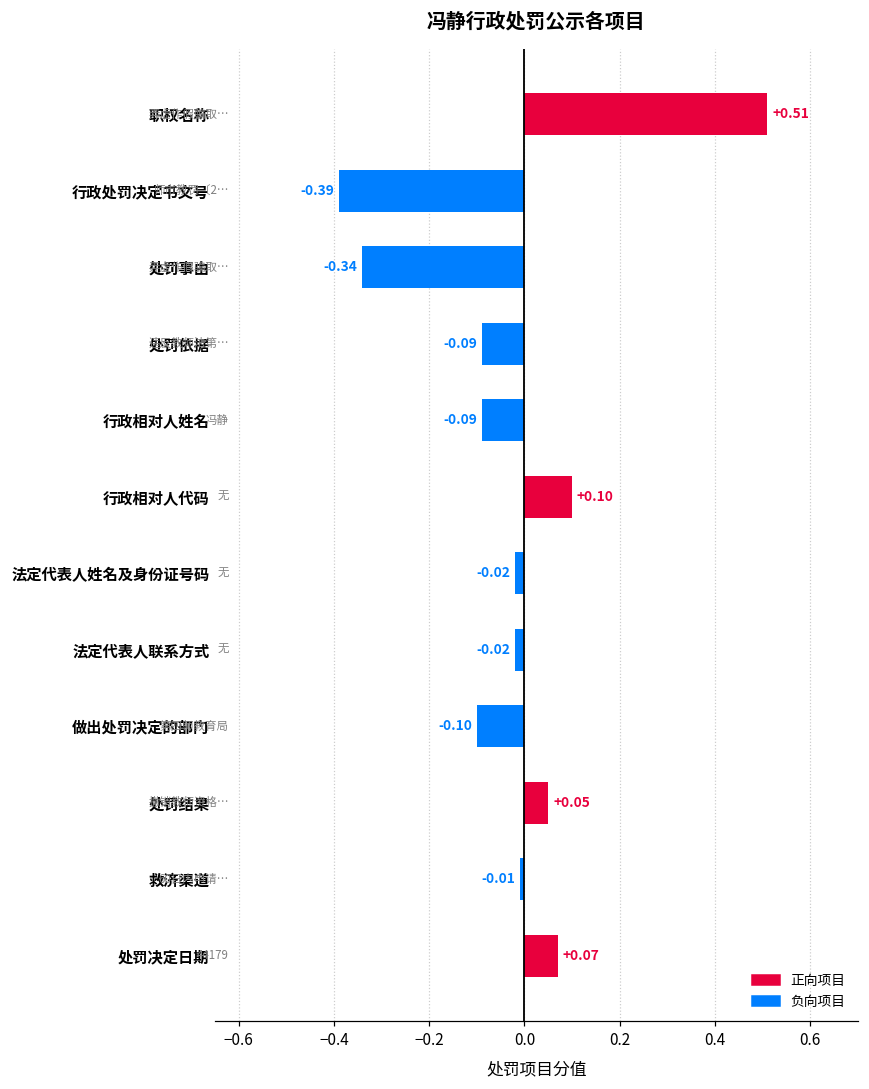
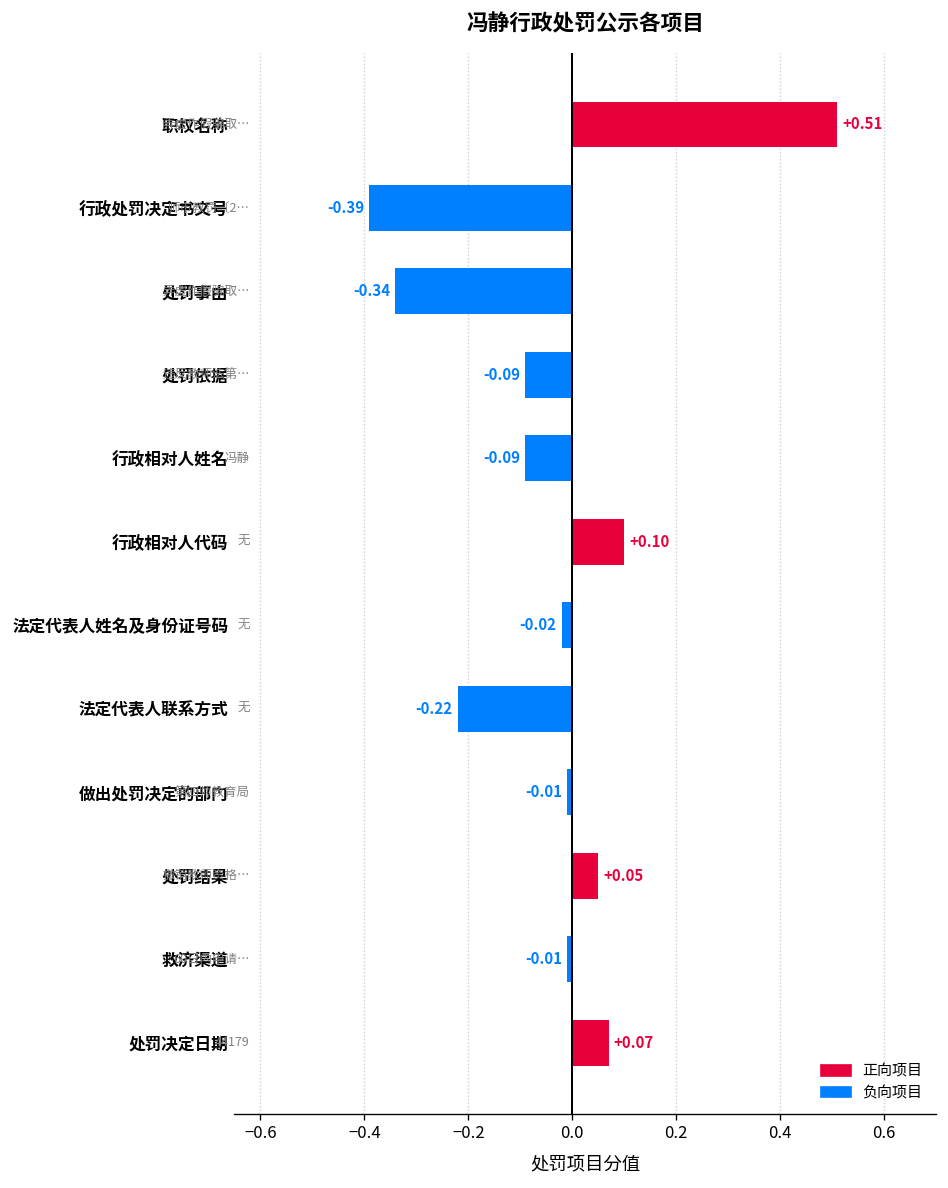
法定代表人联系方式: -0.02 -> -0.22
做出处罚决定的部门: -0.10 -> -0.01
